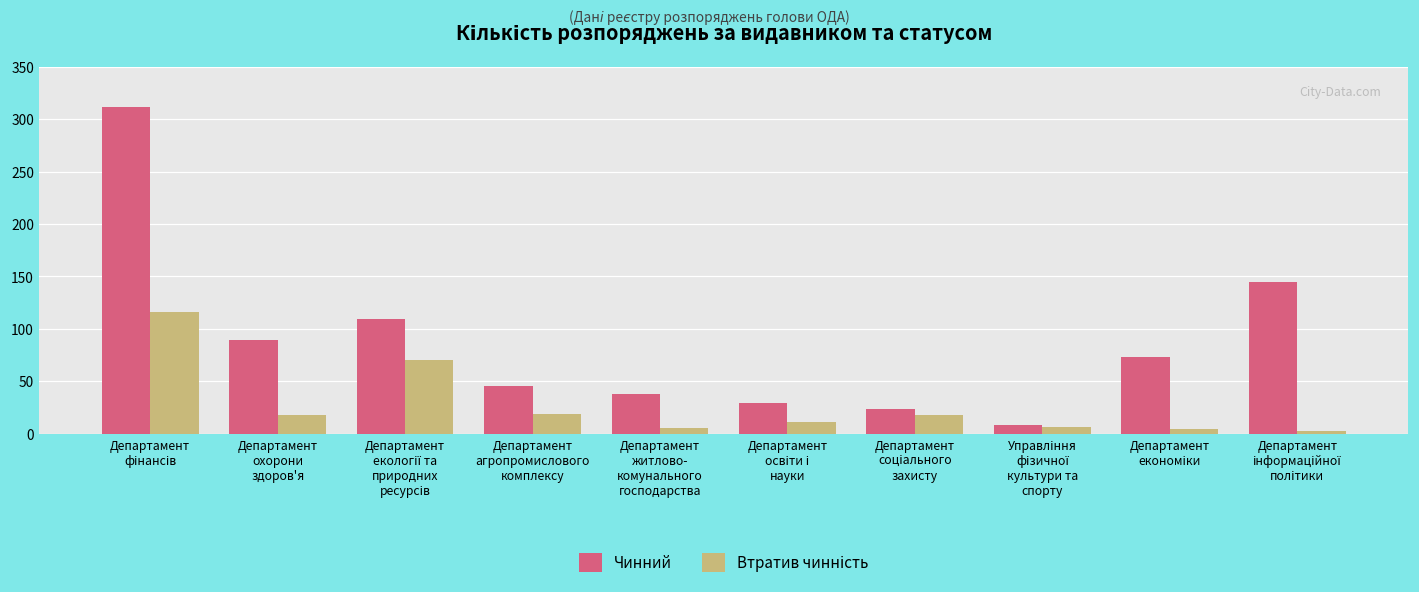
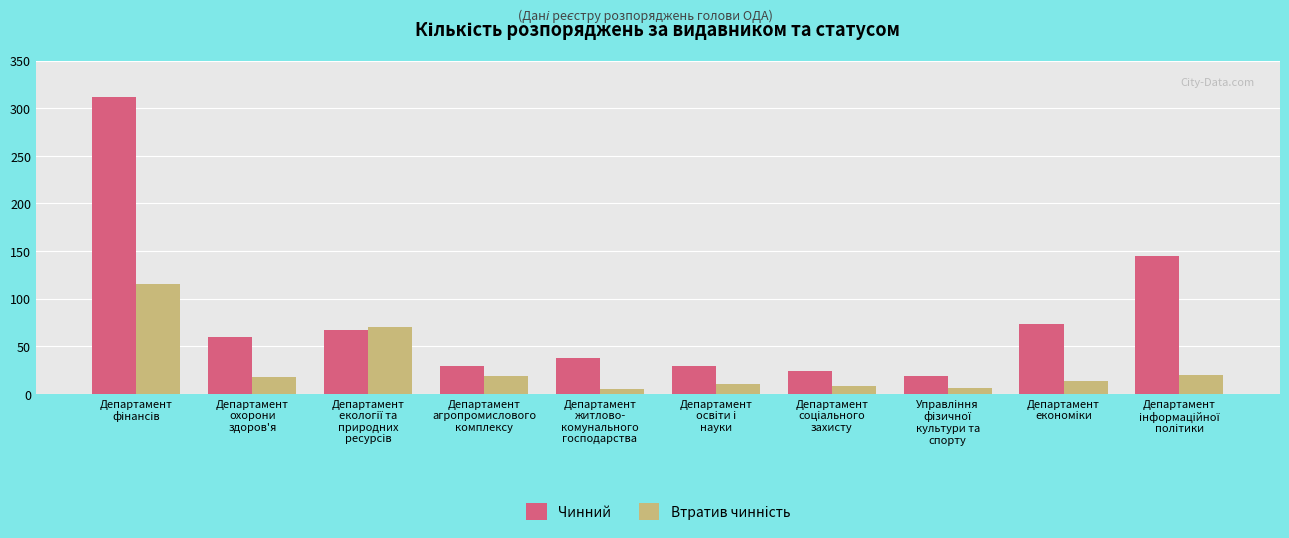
Чинний, Департамент охорони здоров'я: 90 -> 60
Чинний, Департамент екології та природних ресурсів: 110 -> 70
Чинний, Департамент агропромислового комплексу: 50 -> 30
Втратив чинність, Департамент соціального захисту: 20 -> 10
Чинний, Управління фізичної культури та спорту: 10 -> 20
Втратив чинність, Департамент економіки: 0 -> 10
Втратив чинність, Департамент інформаційної політики: 0 -> 20
